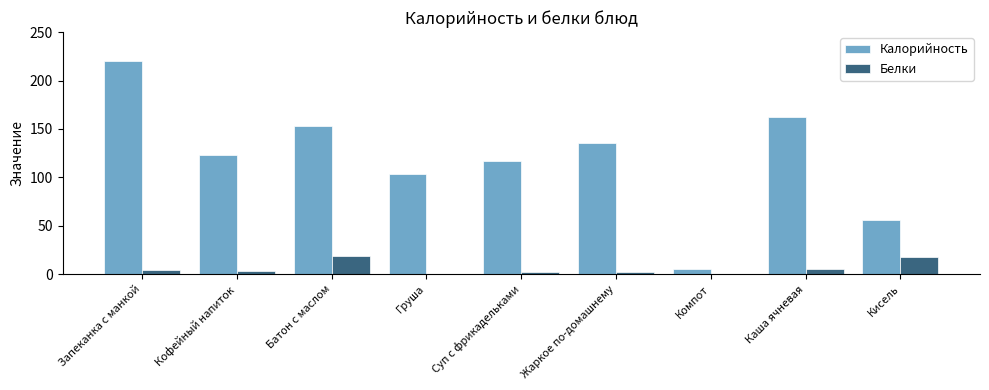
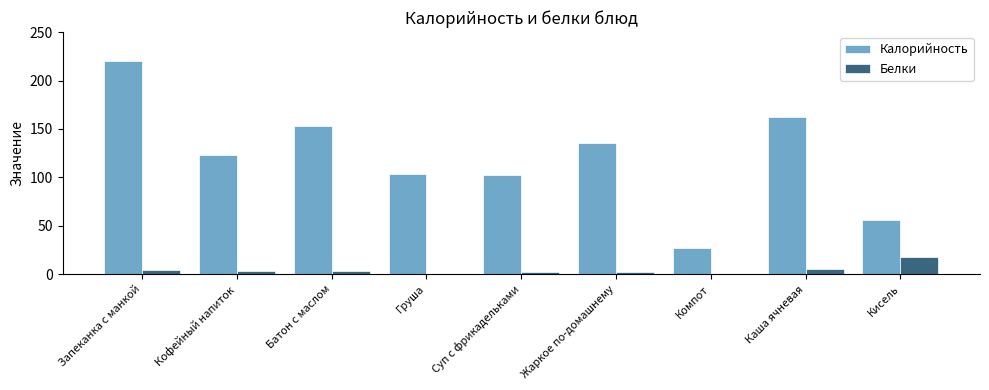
Белки, Батон с маслом: 20 -> 0
Калорийность, Суп с фрикадельками: 120 -> 100
Калорийность, Компот: 10 -> 30
